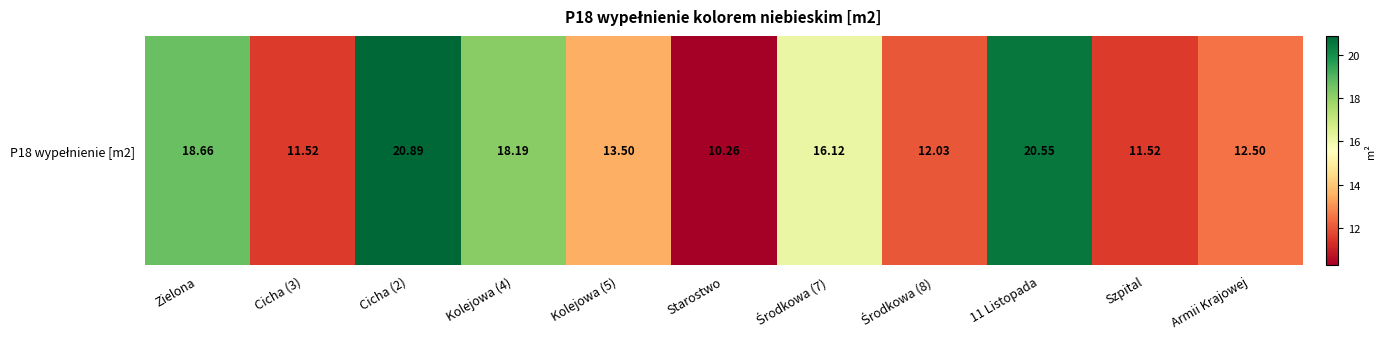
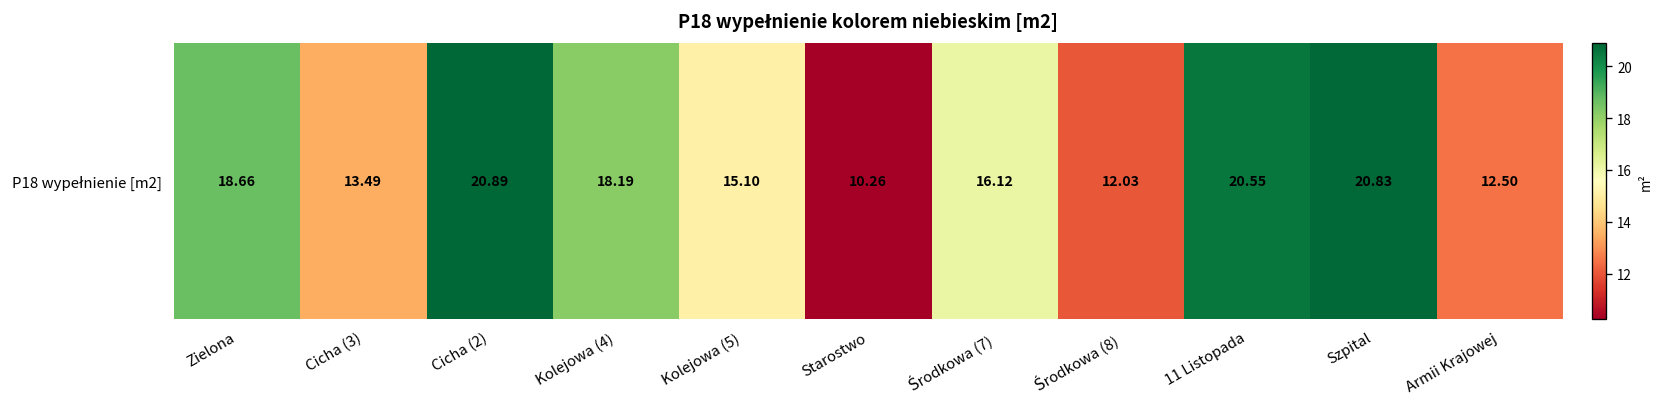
P18 wypełnienie [m2], Cicha (3): 11.52 -> 13.49
P18 wypełnienie [m2], Kolejowa (5): 13.50 -> 15.10
P18 wypełnienie [m2], Szpital: 11.52 -> 20.83
